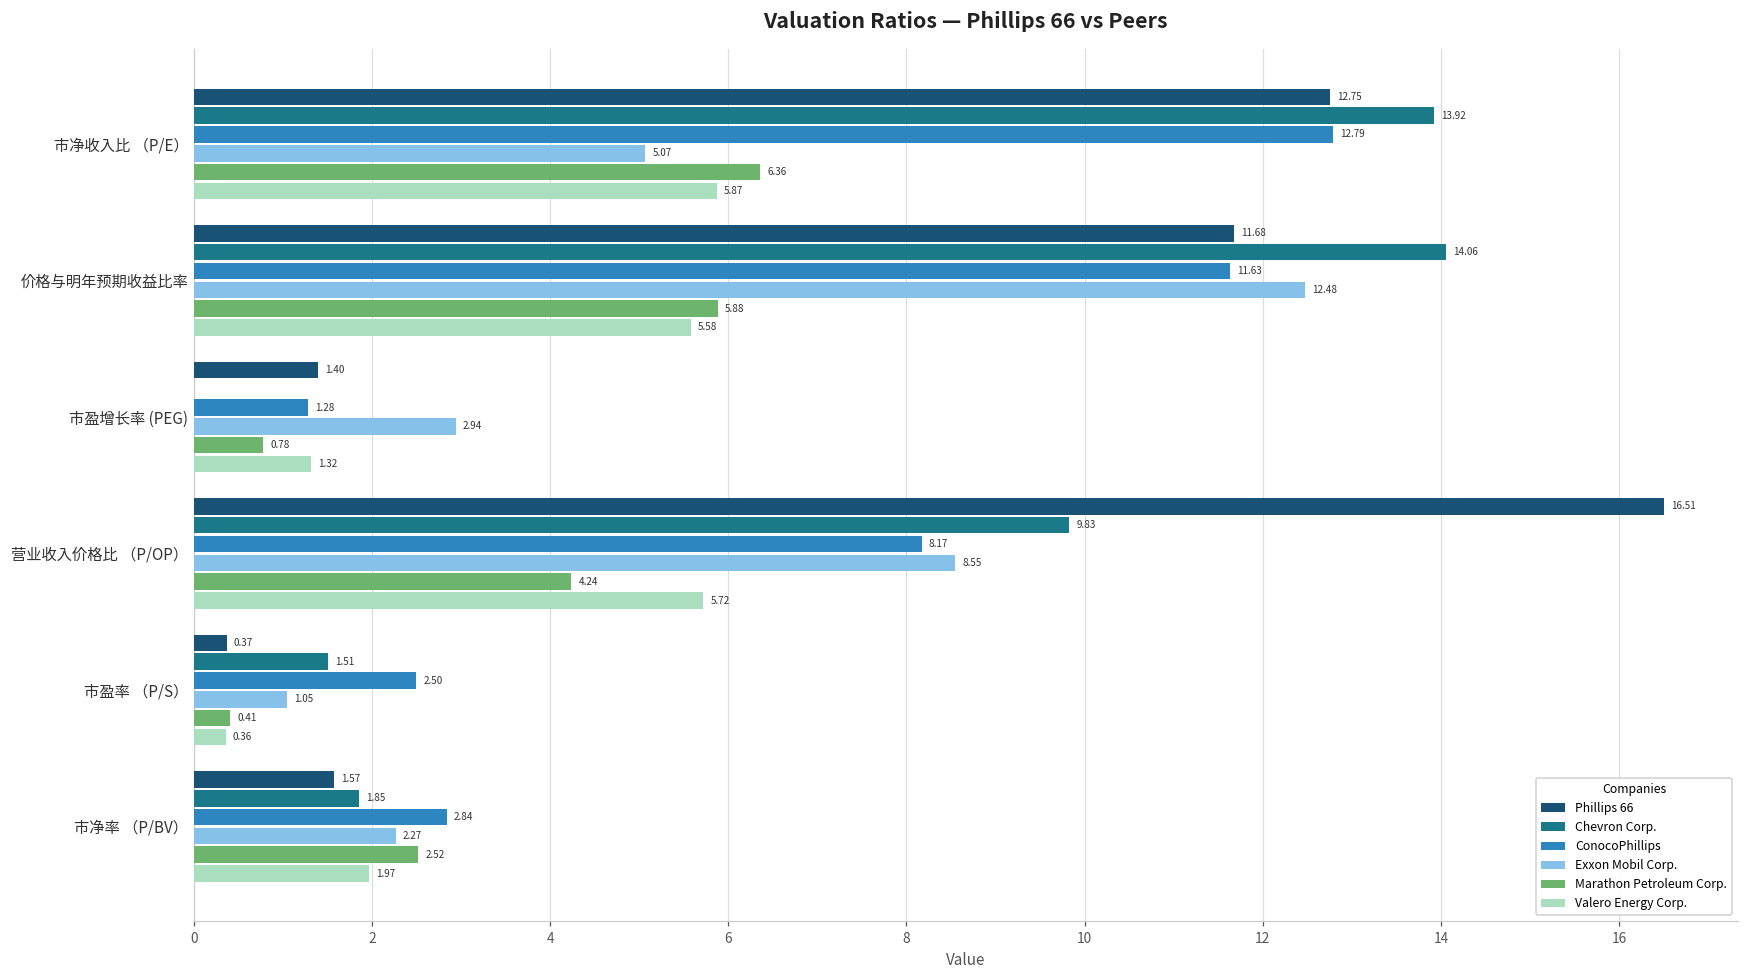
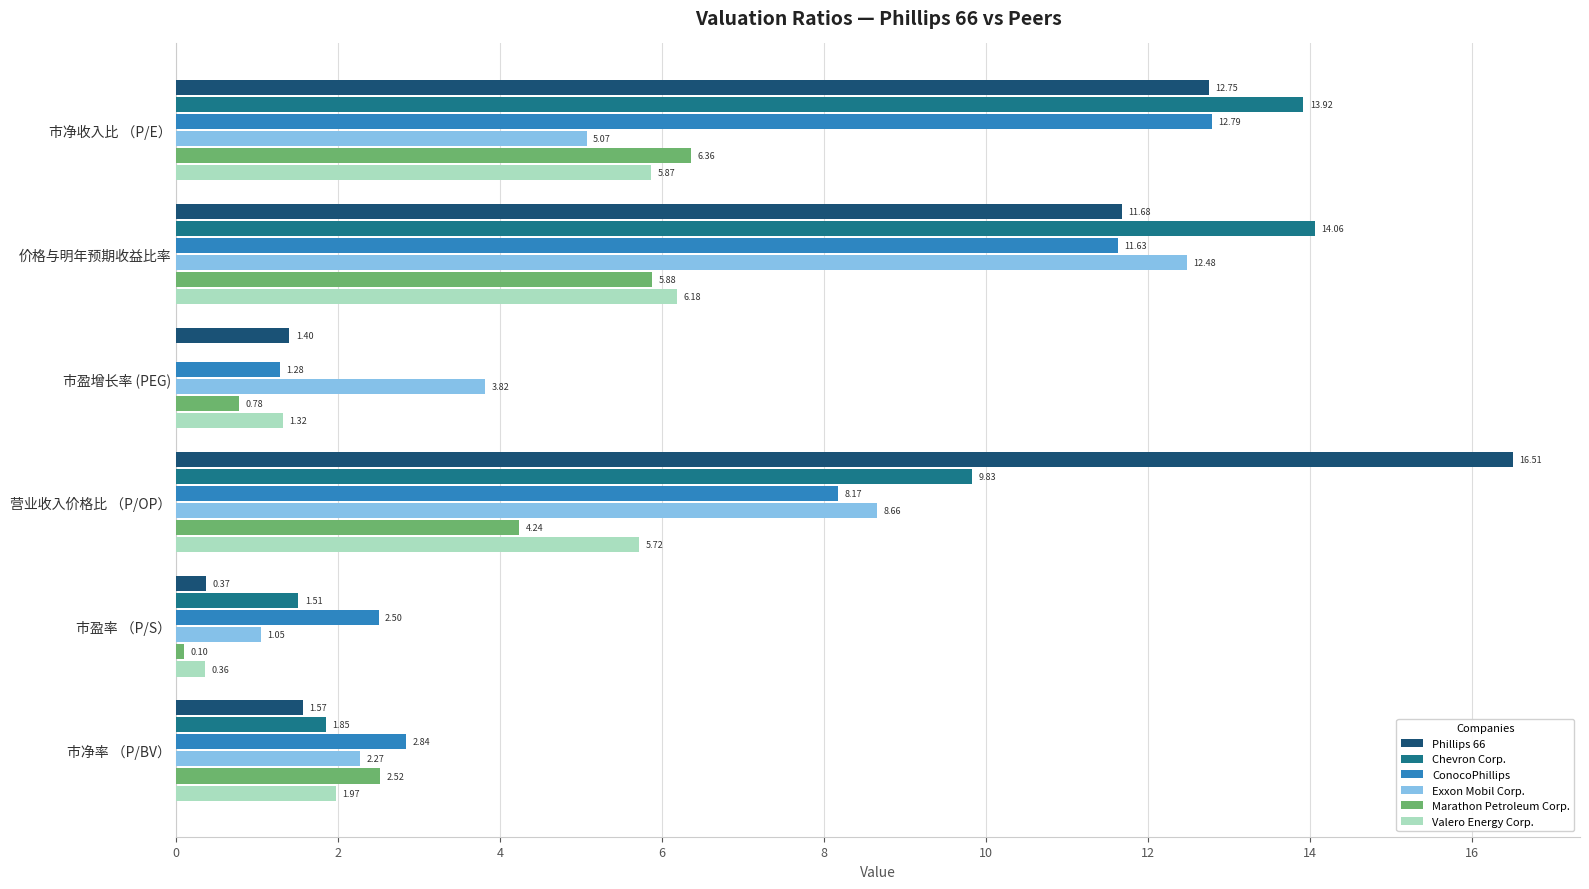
Valero Energy Corp., 价格与明年预期收益比率: 5.58 -> 6.18
Exxon Mobil Corp., 市盈增长率 (PEG): 2.94 -> 3.82
Exxon Mobil Corp., 营业收入价格比 （P/OP）: 8.55 -> 8.66
Marathon Petroleum Corp., 市盈率 （P/S）: 0.41 -> 0.10
